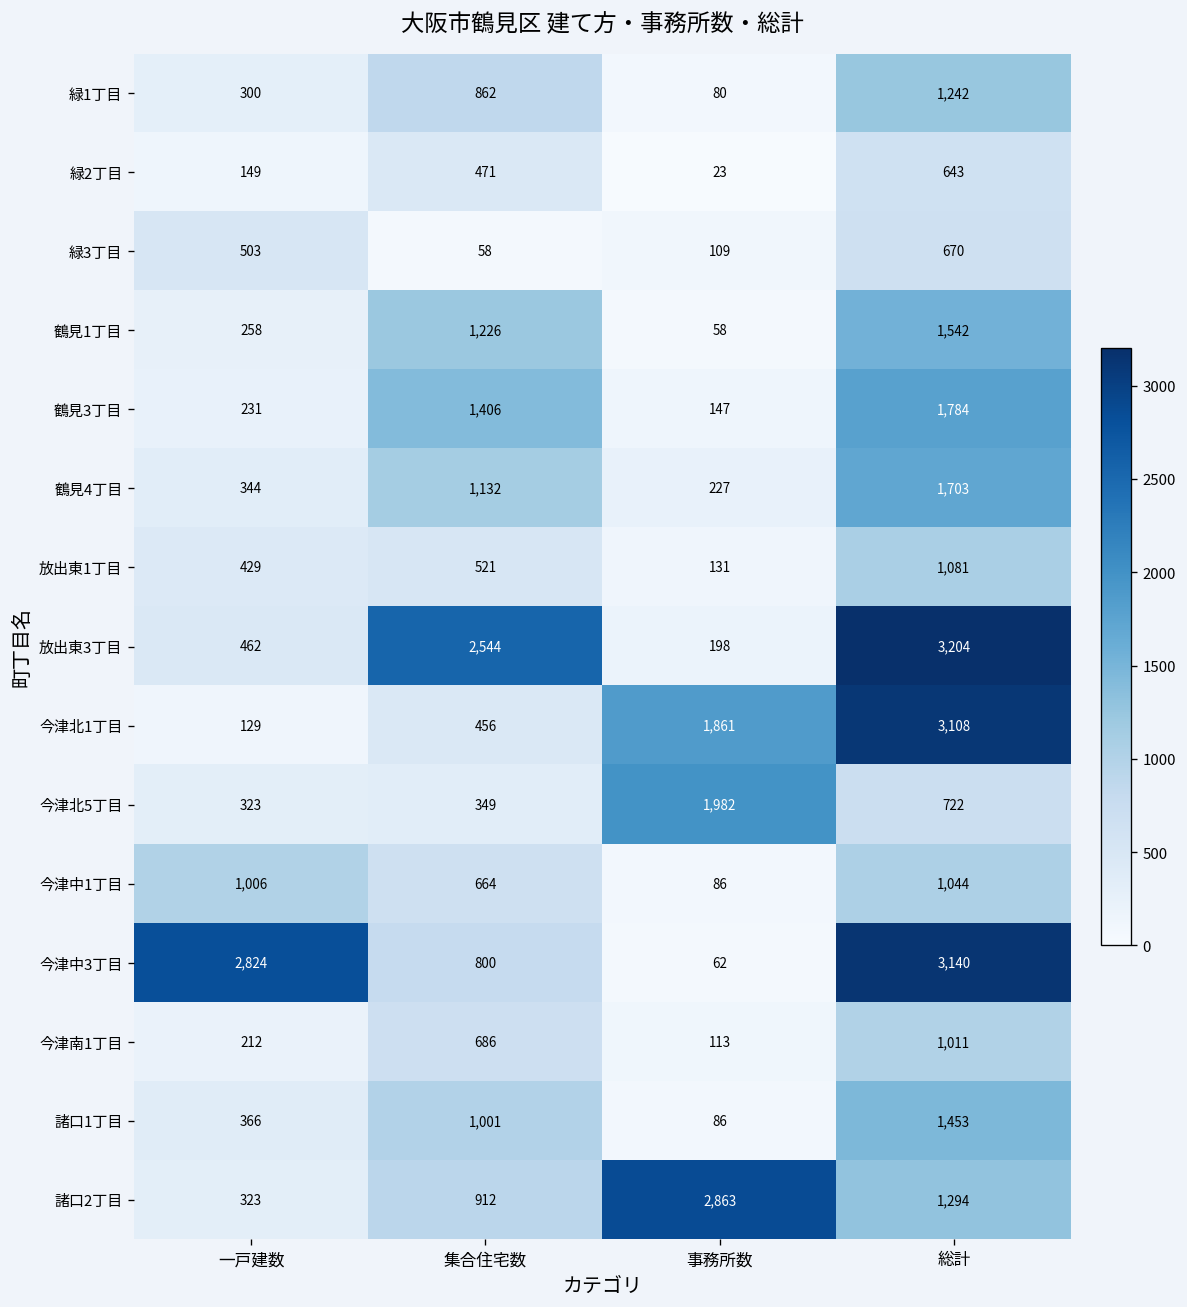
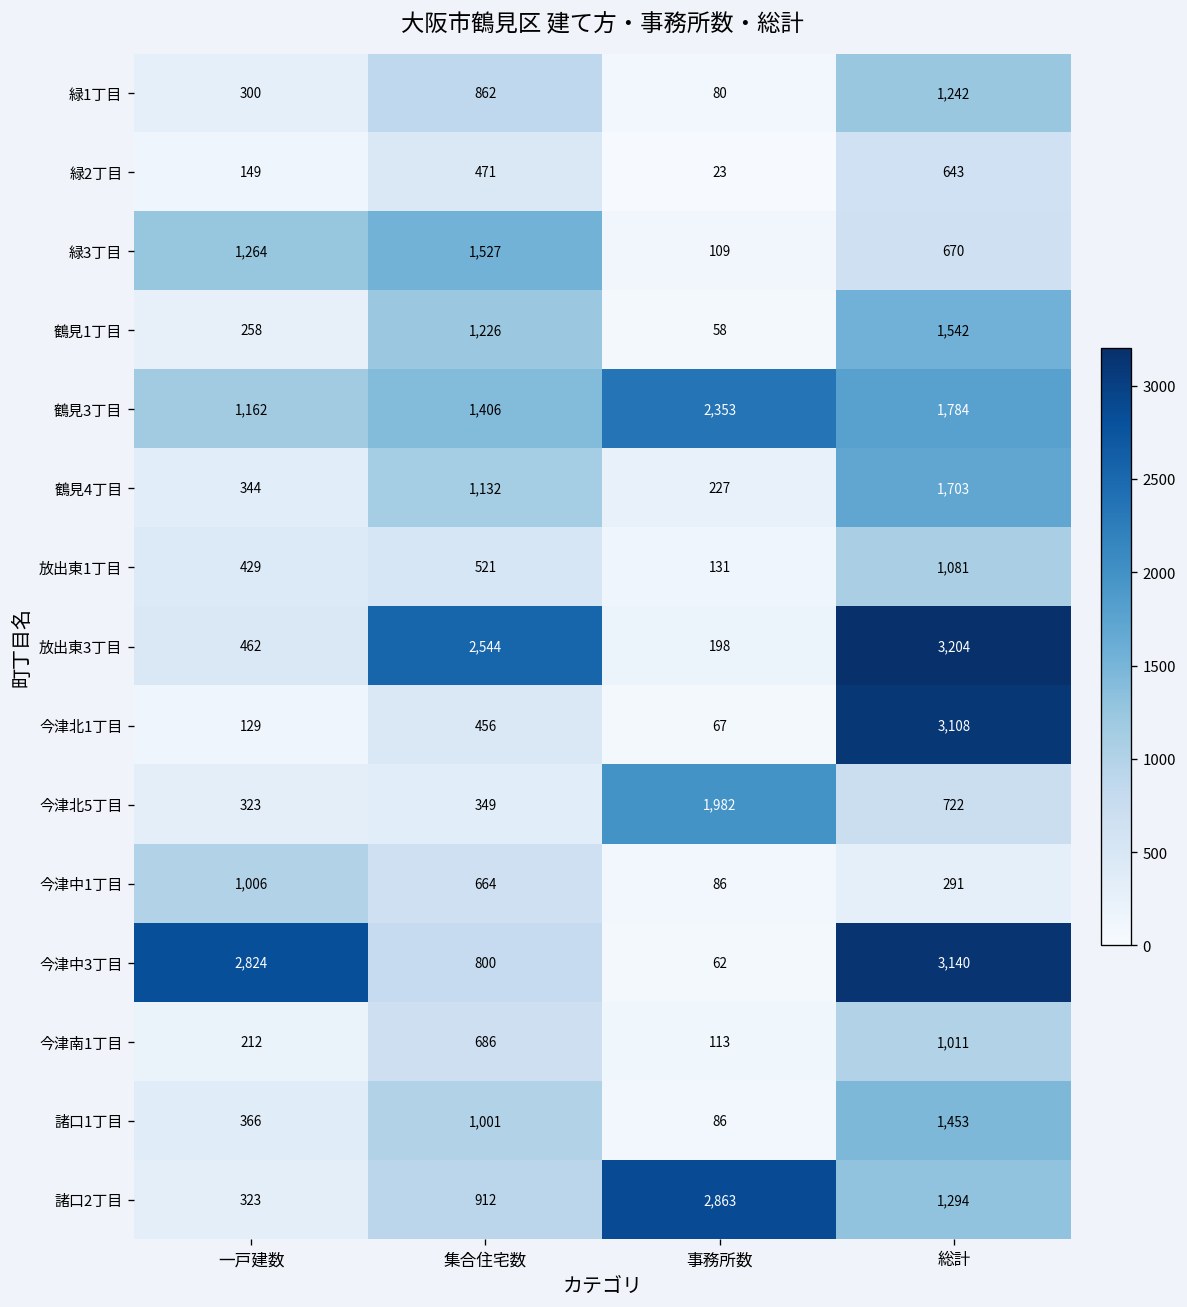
緑3丁目, 一戸建数: 503 -> 1,264
緑3丁目, 集合住宅数: 58 -> 1,527
鶴見3丁目, 一戸建数: 231 -> 1,162
鶴見3丁目, 事務所数: 147 -> 2,353
今津北1丁目, 事務所数: 1,861 -> 67
今津中1丁目, 総計: 1,044 -> 291
